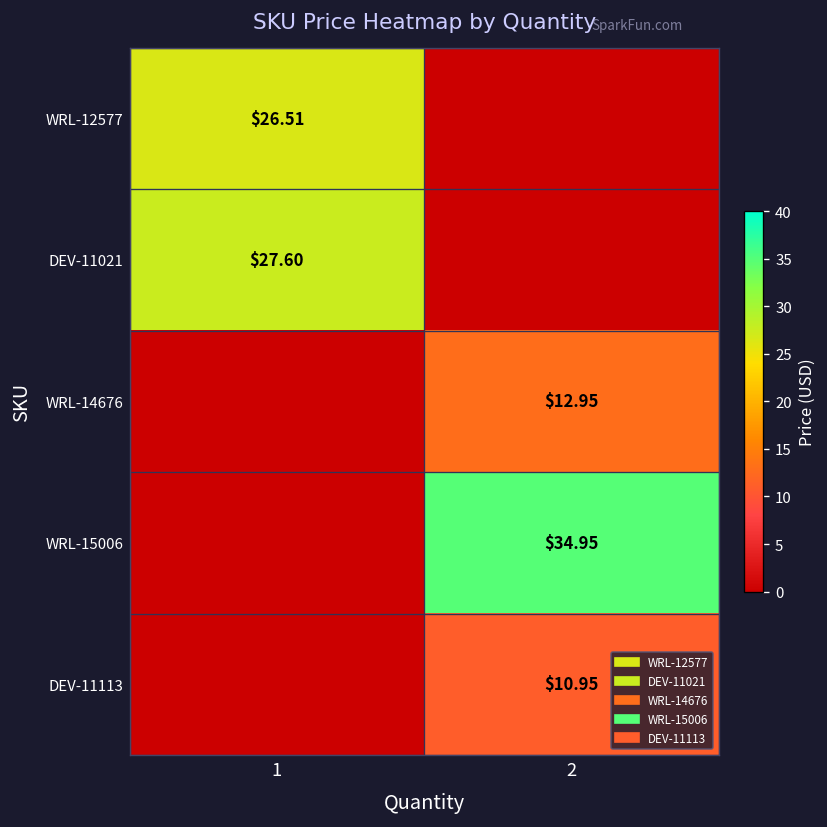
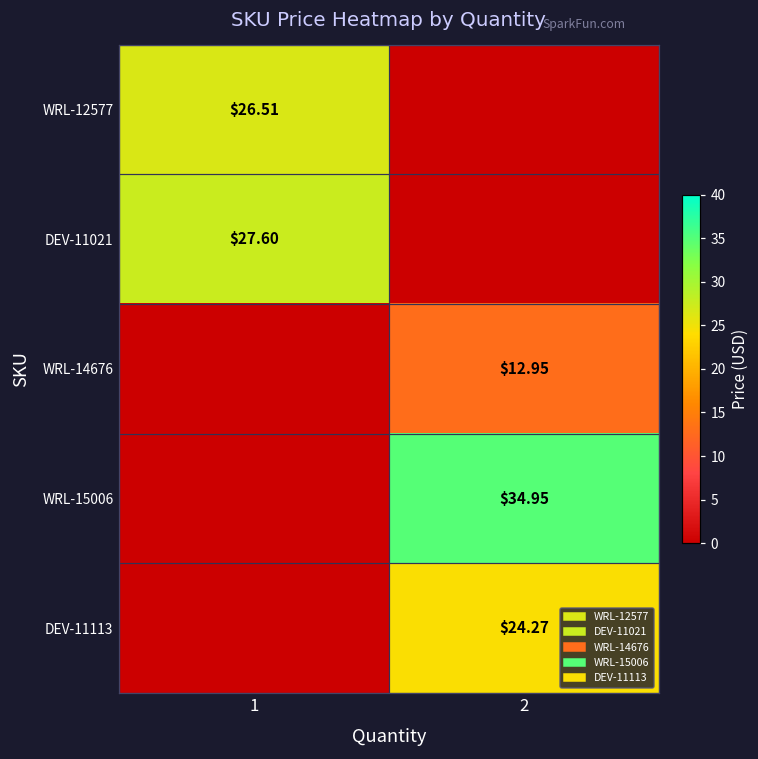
DEV-11113, 2: $10.95 -> $24.27
